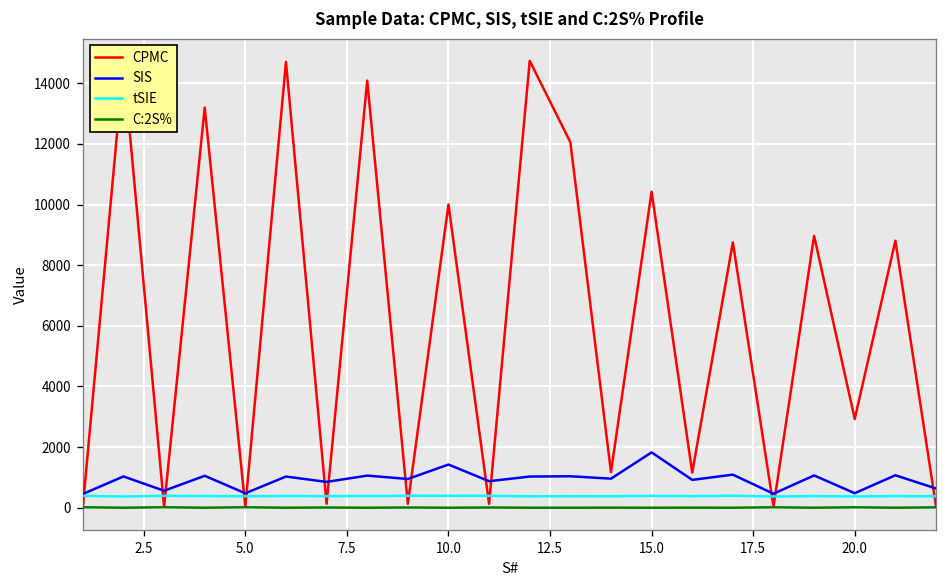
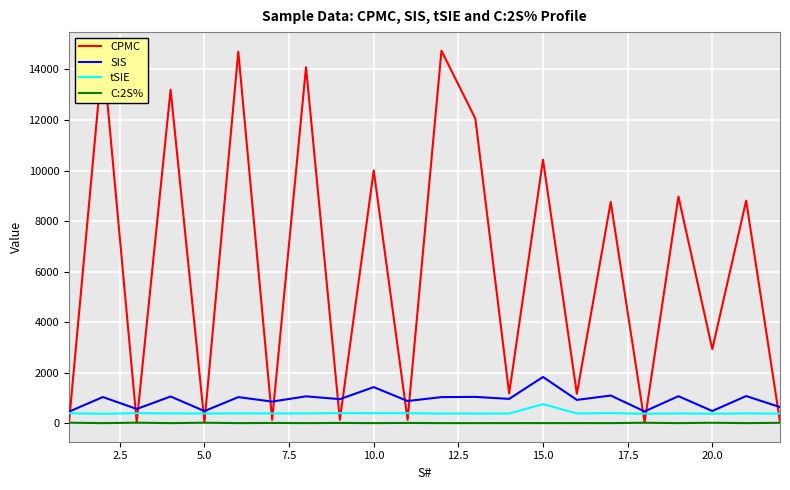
tSIE, 15.0: 400 -> 800
